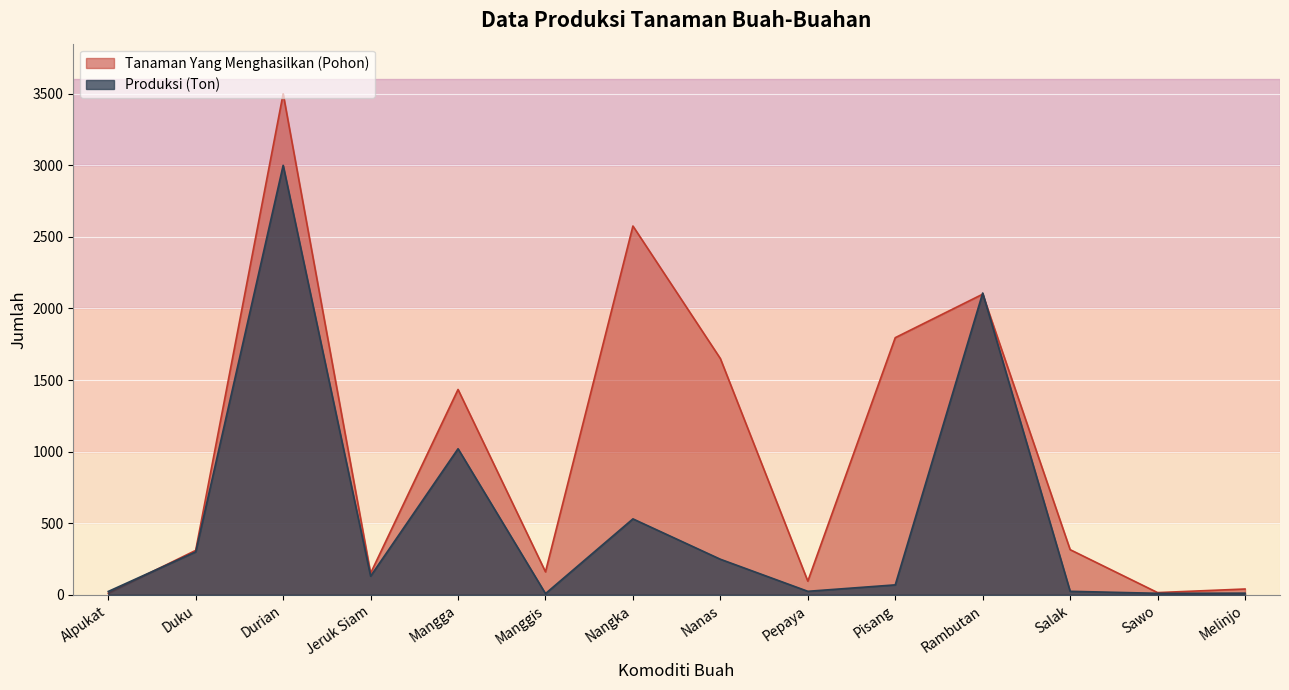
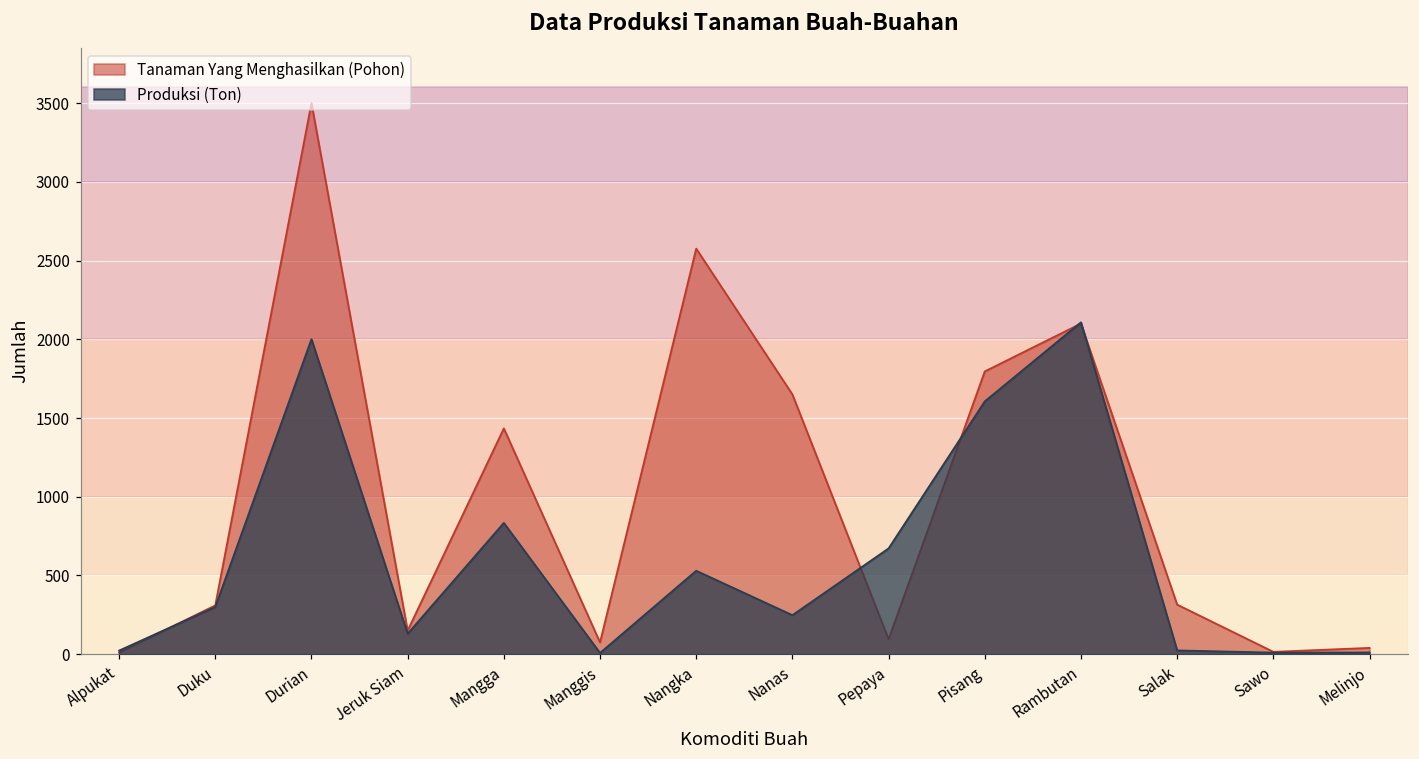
Produksi (Ton), Durian: 3000 -> 2000
Produksi (Ton), Mangga: 1020 -> 830
Tanaman Yang Menghasilkan (Pohon), Manggis: 160 -> 80
Produksi (Ton), Pepaya: 20 -> 670
Produksi (Ton), Pisang: 70 -> 1610
